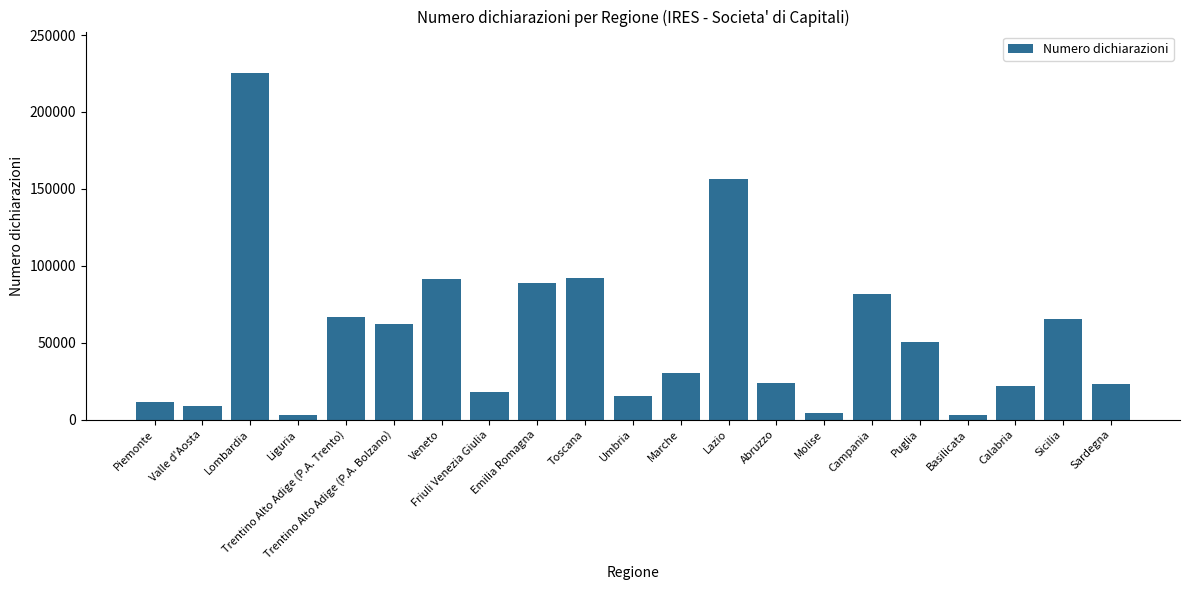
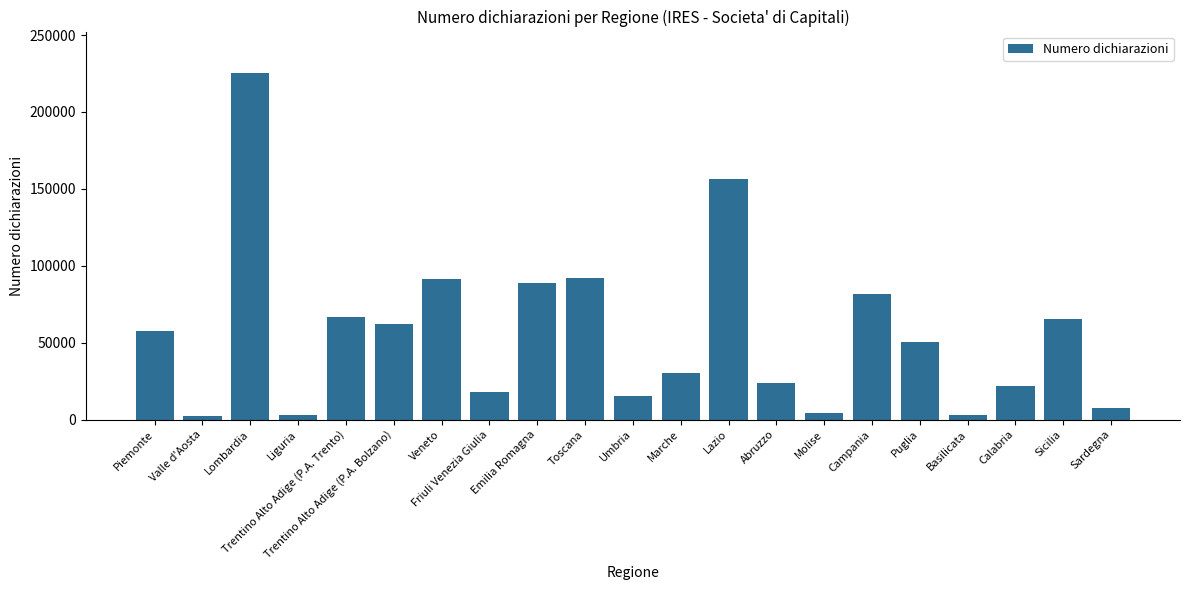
Piemonte: 12000 -> 58000
Valle d'Aosta: 9000 -> 2000
Sardegna: 23000 -> 7000
